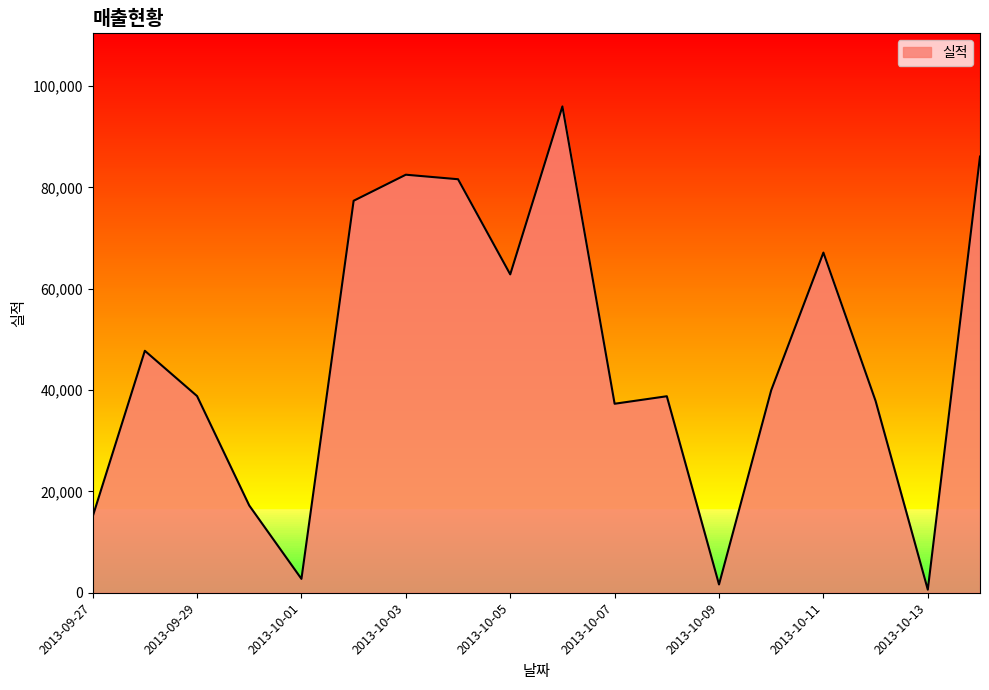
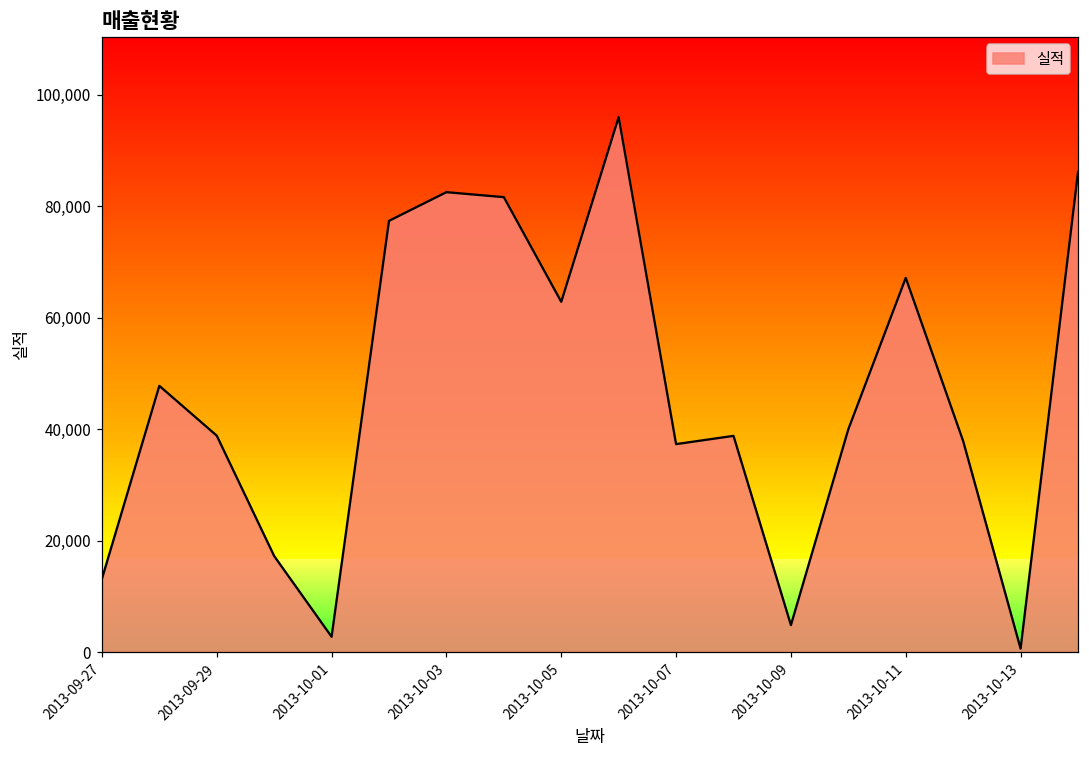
2013-09-27: 15,000 -> 13,000
2013-10-09: 2,000 -> 5,000
